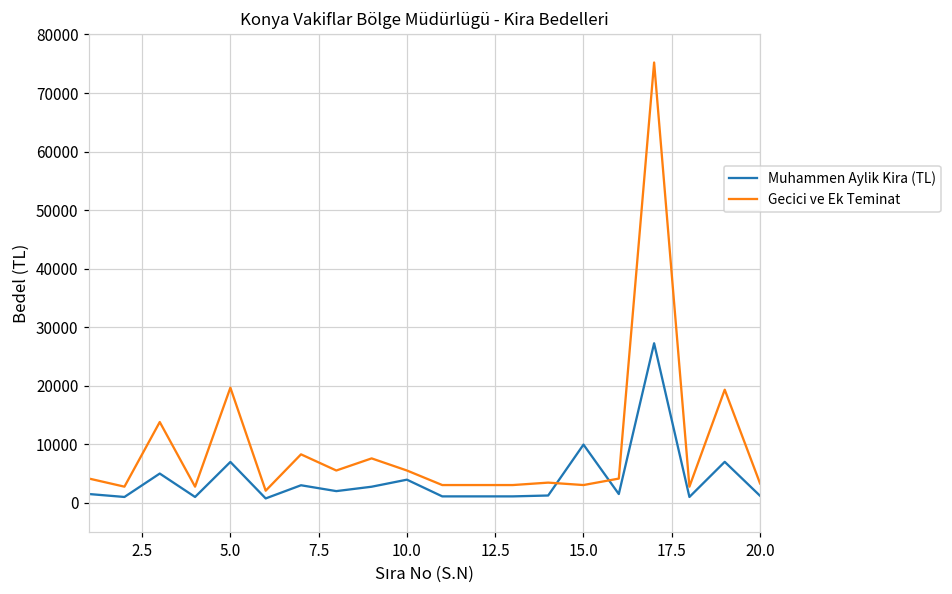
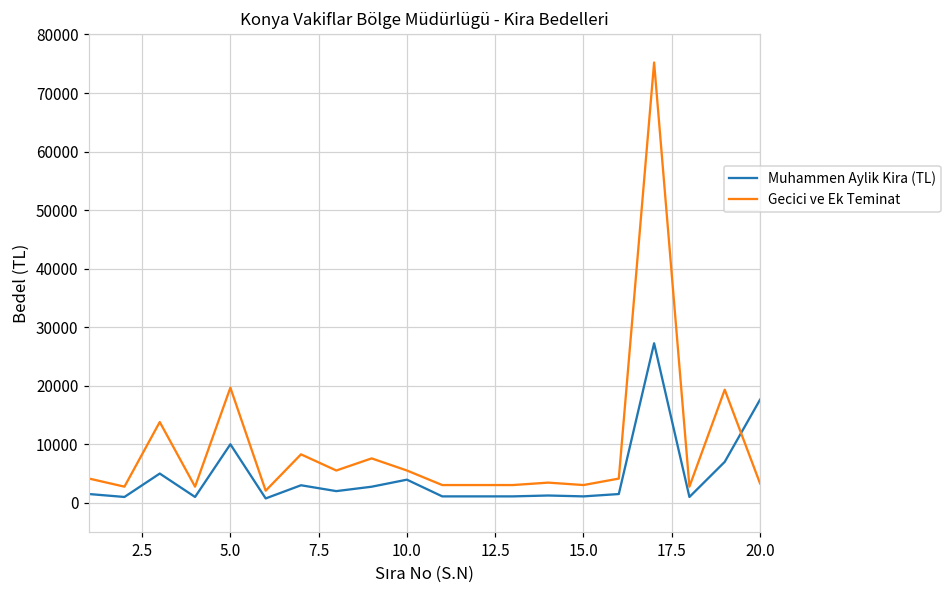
Muhammen Aylik Kira (TL), 5.0: 7000 -> 10000
Muhammen Aylik Kira (TL), 15.0: 10000 -> 1000
Muhammen Aylik Kira (TL), 20.0: 1000 -> 18000
